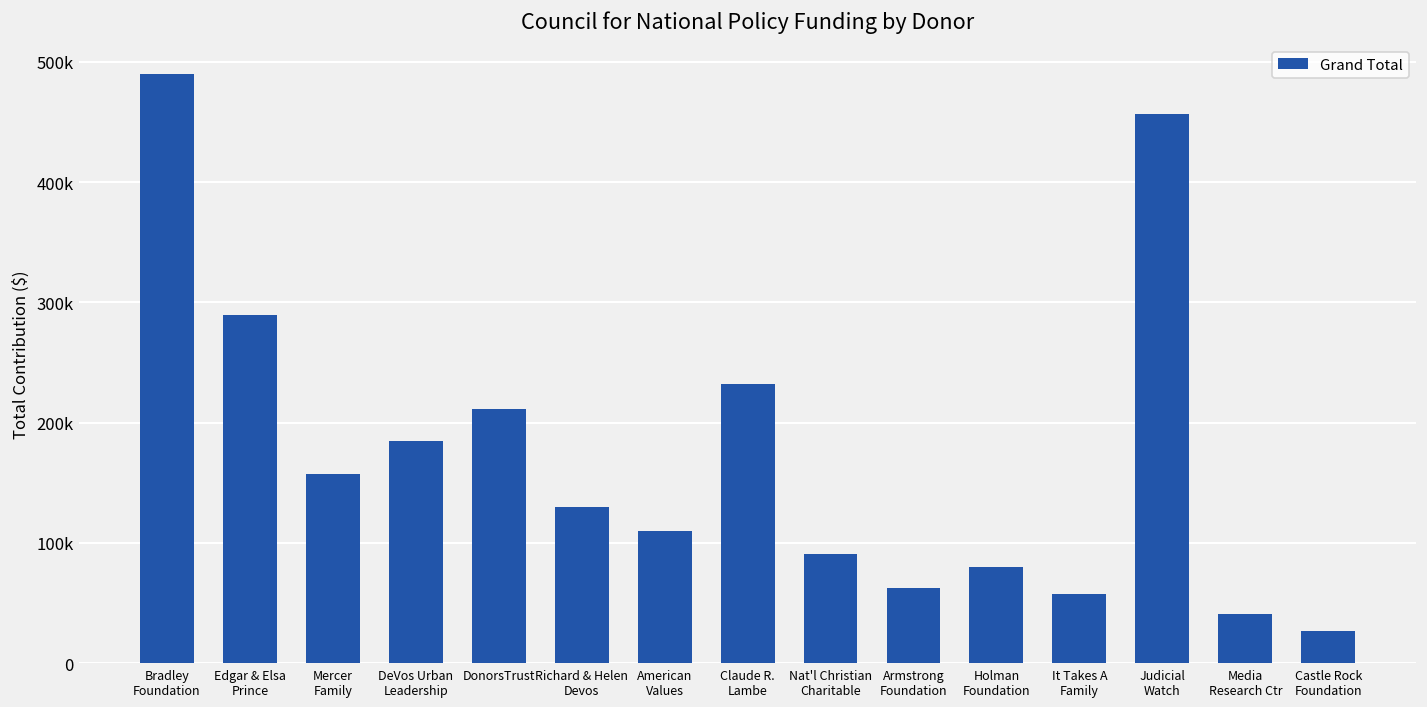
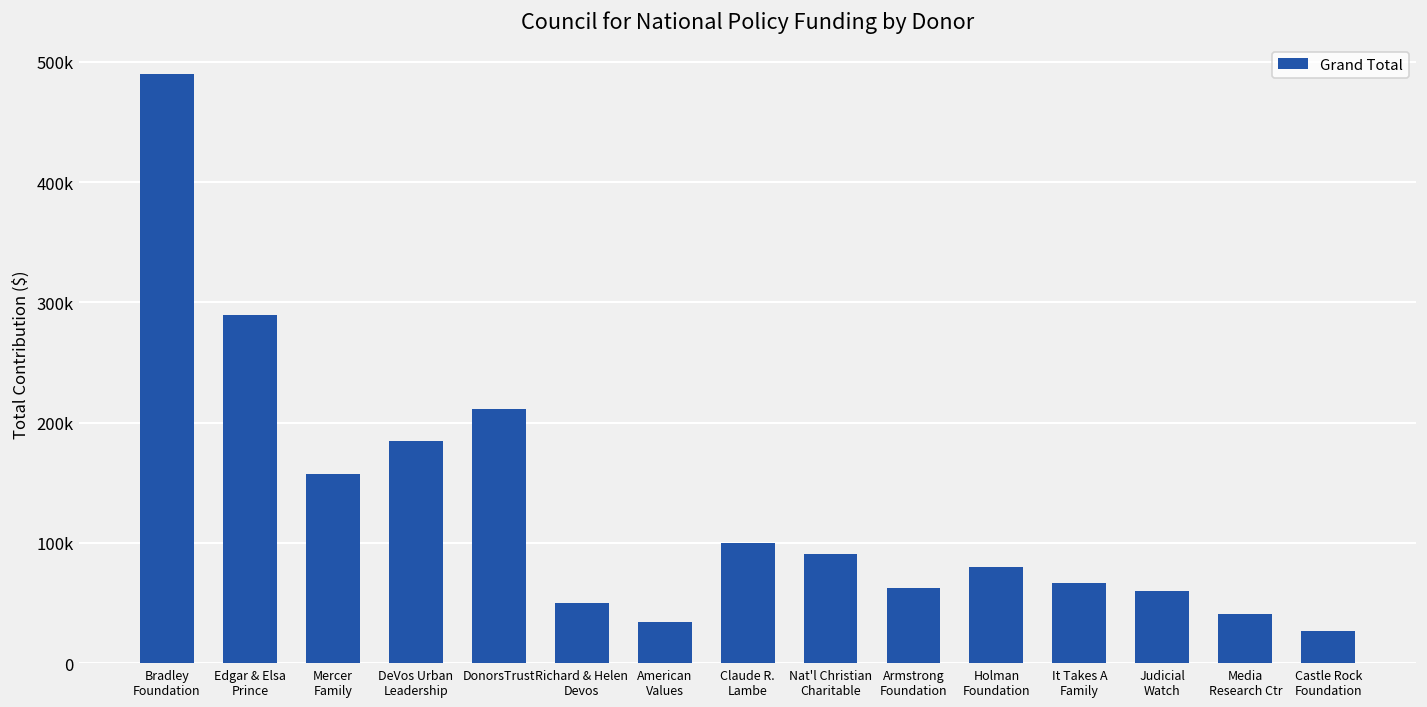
Richard & Helen Devos: 130000 -> 50000
American Values: 110000 -> 34000
Claude R. Lambe: 232000 -> 100000
It Takes A Family: 57000 -> 67000
Judicial Watch: 457000 -> 60000
